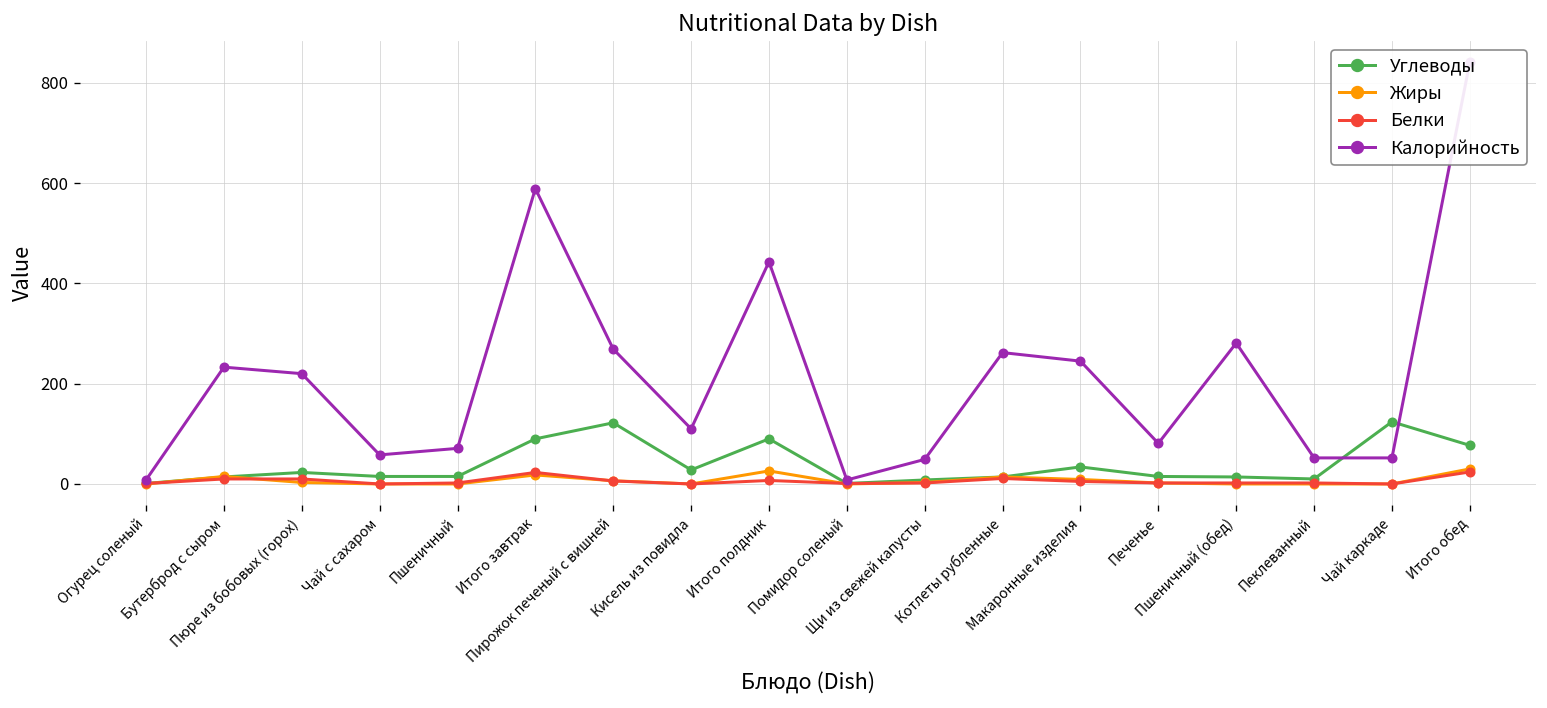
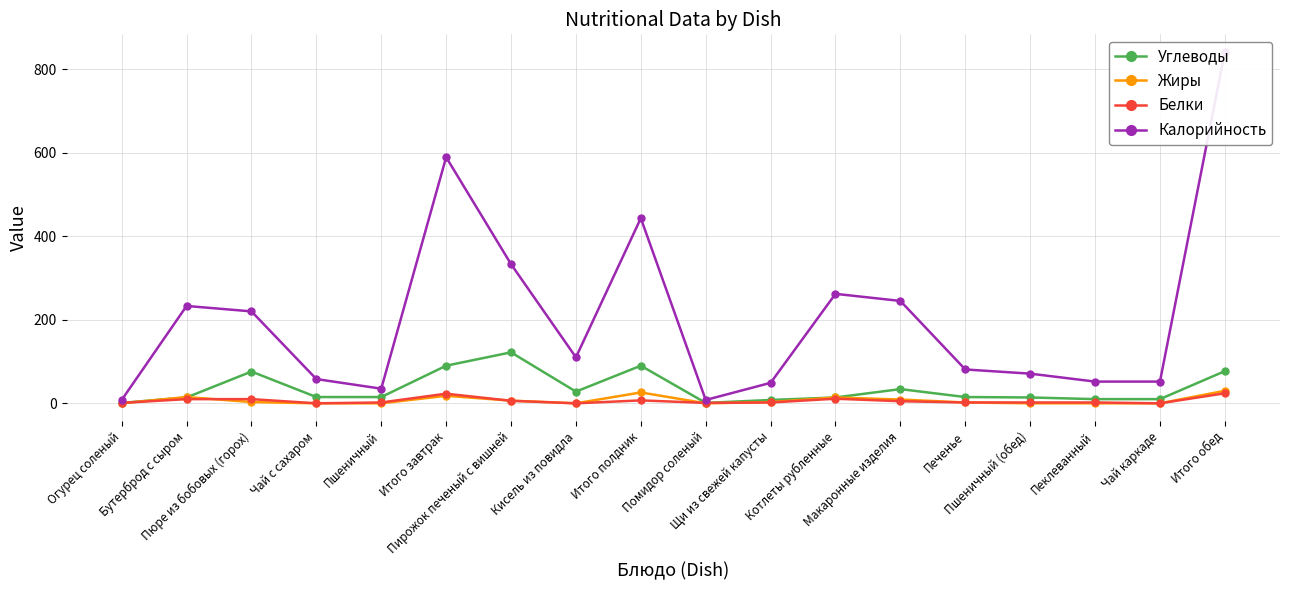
Углеводы, Пюре из бобовых (горох): 20 -> 80
Калорийность, Пшеничный: 70 -> 40
Калорийность, Пирожок печеный с вишней: 270 -> 330
Калорийность, Пшеничный (обед): 280 -> 70
Углеводы, Чай каркаде: 120 -> 10
